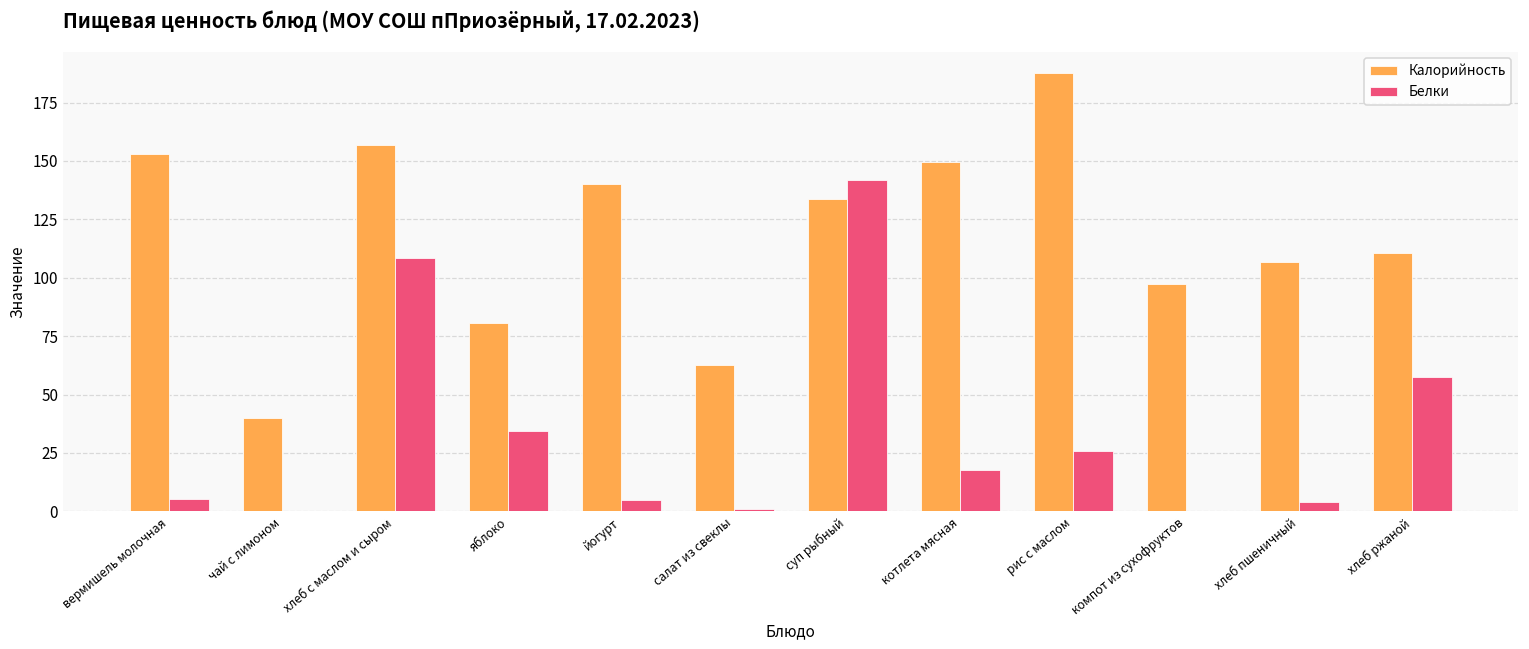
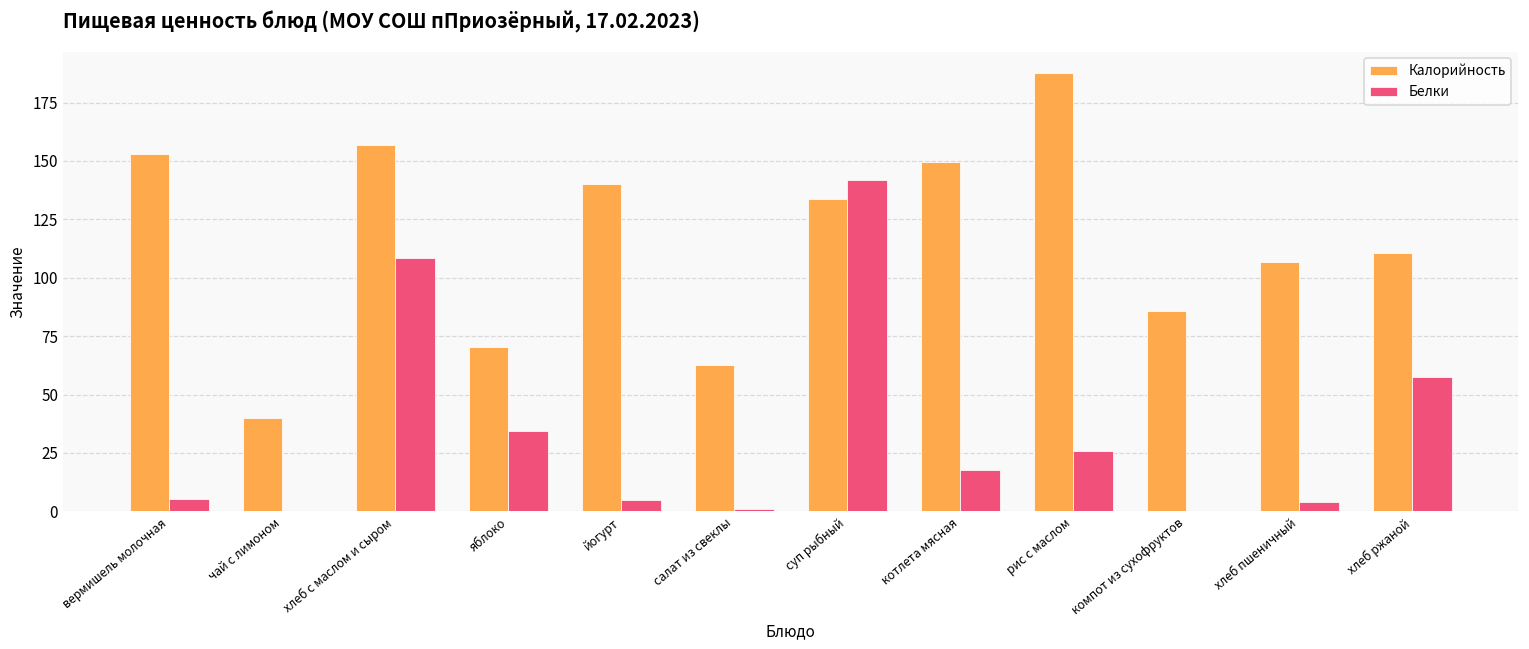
Калорийность, яблоко: 81 -> 71
Калорийность, компот из сухофруктов: 97 -> 86
